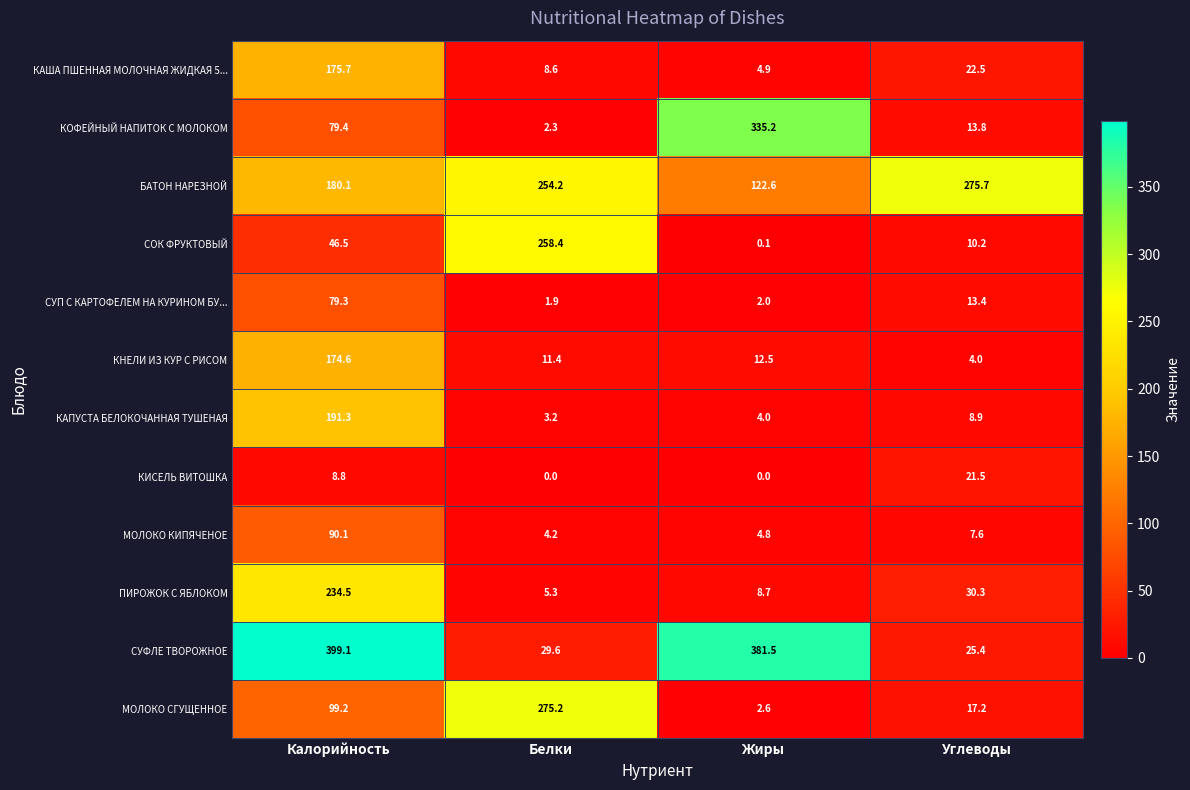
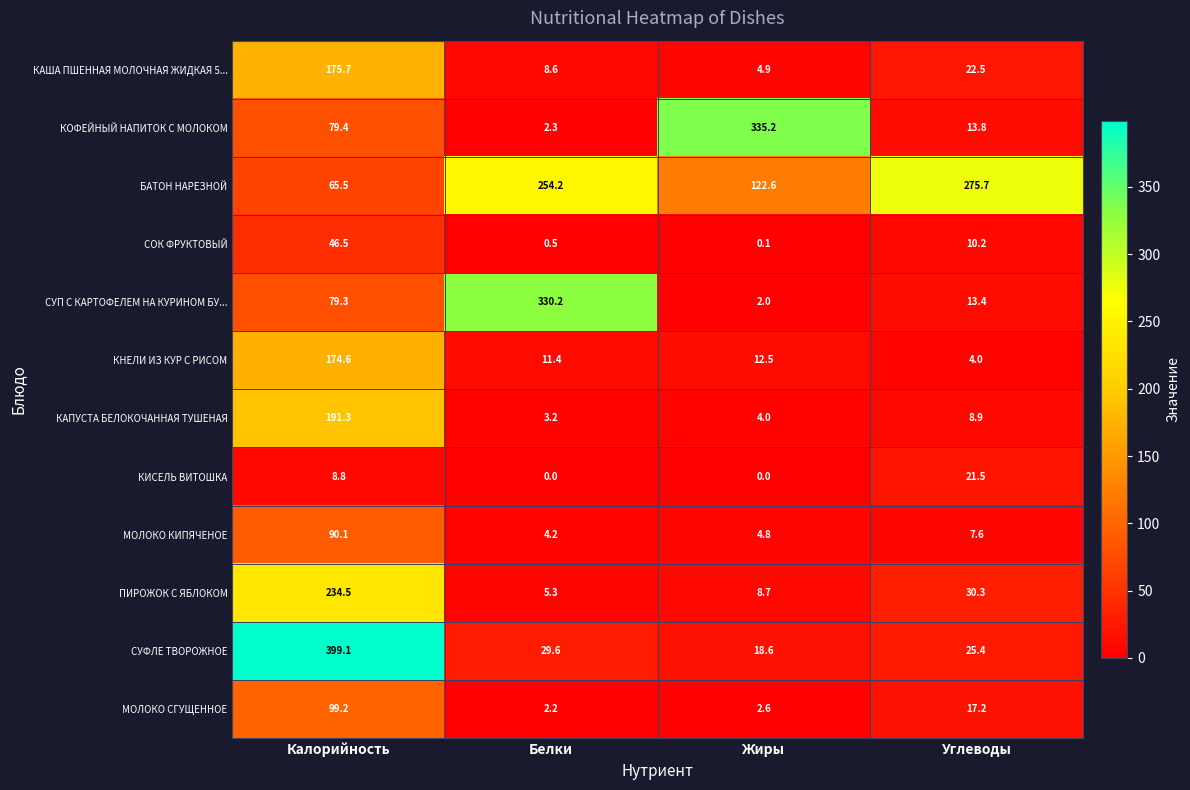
БАТОН НАРЕЗНОЙ, Калорийность: 180.1 -> 65.5
СОК ФРУКТОВЫЙ, Белки: 258.4 -> 0.5
СУП С КАРТОФЕЛЕМ НА КУРИНОМ БУ..., Белки: 1.9 -> 330.2
СУФЛЕ ТВОРОЖНОЕ, Жиры: 381.5 -> 18.6
МОЛОКО СГУЩЕННОЕ, Белки: 275.2 -> 2.2
